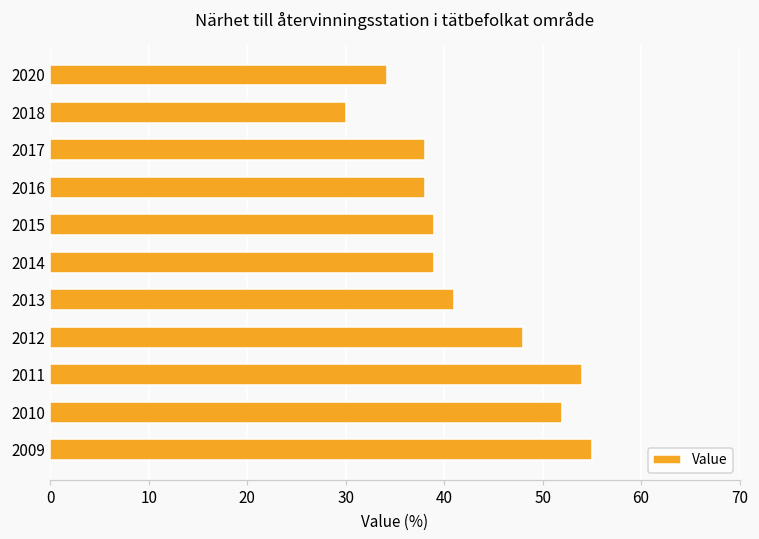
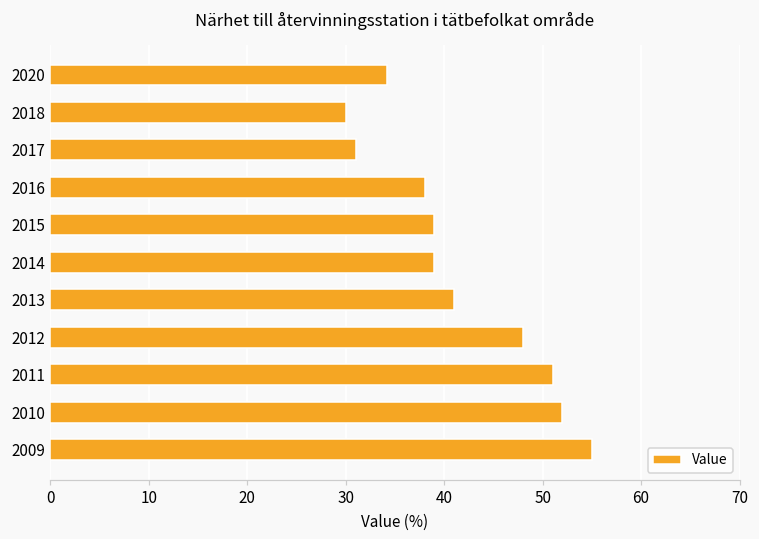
2017: 38 -> 31
2011: 54 -> 51
